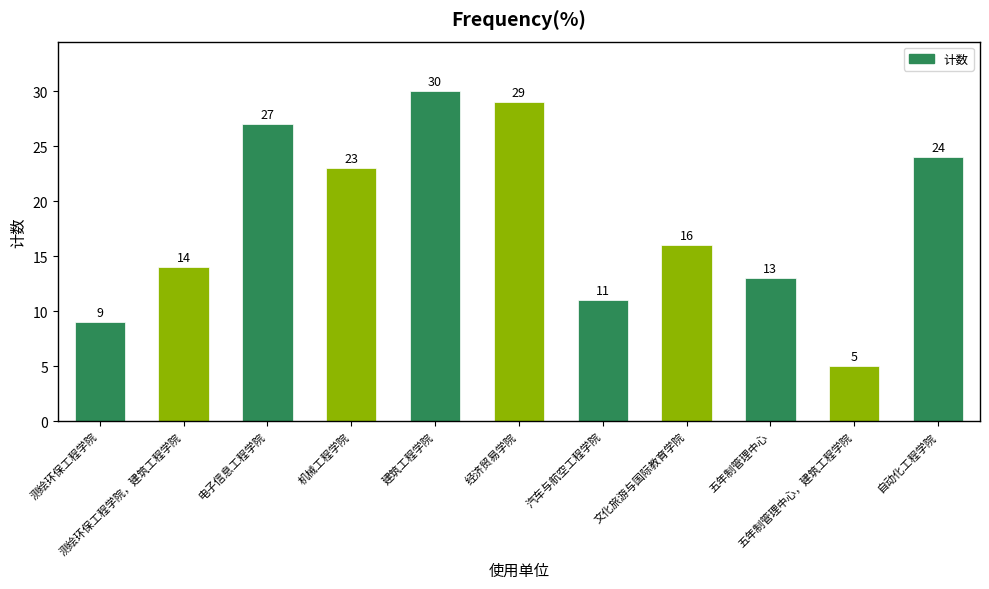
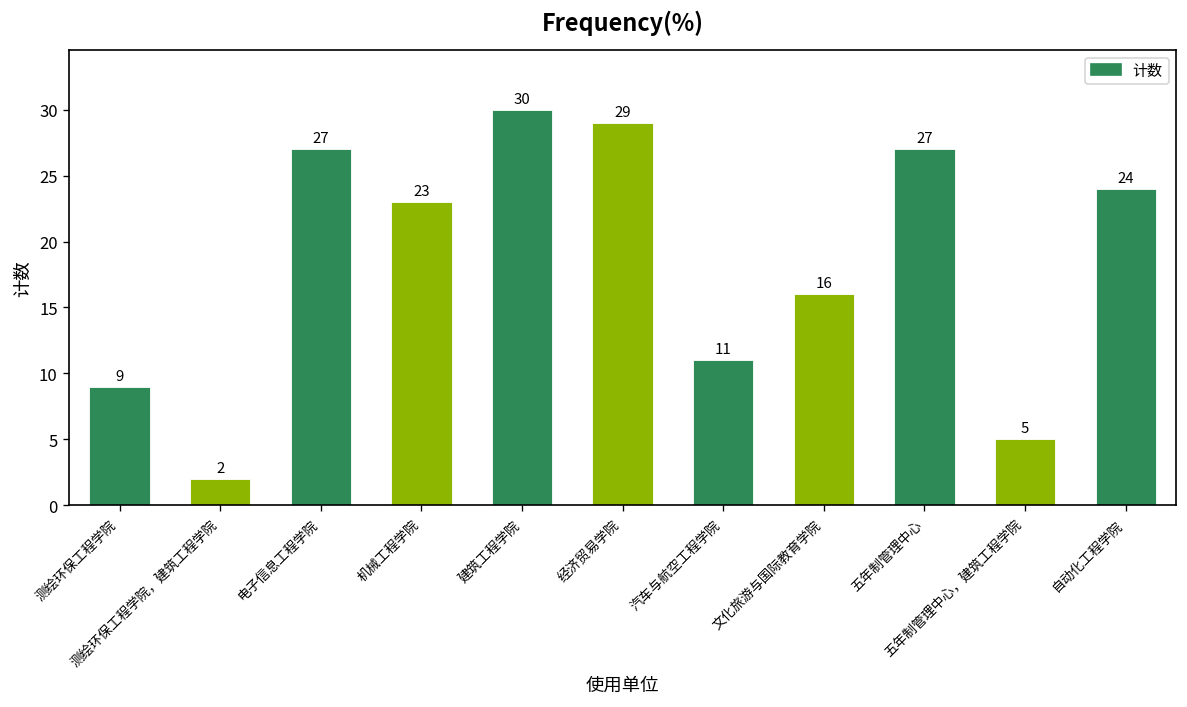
测绘环保工程学院，建筑工程学院: 14 -> 2
五年制管理中心: 13 -> 27
